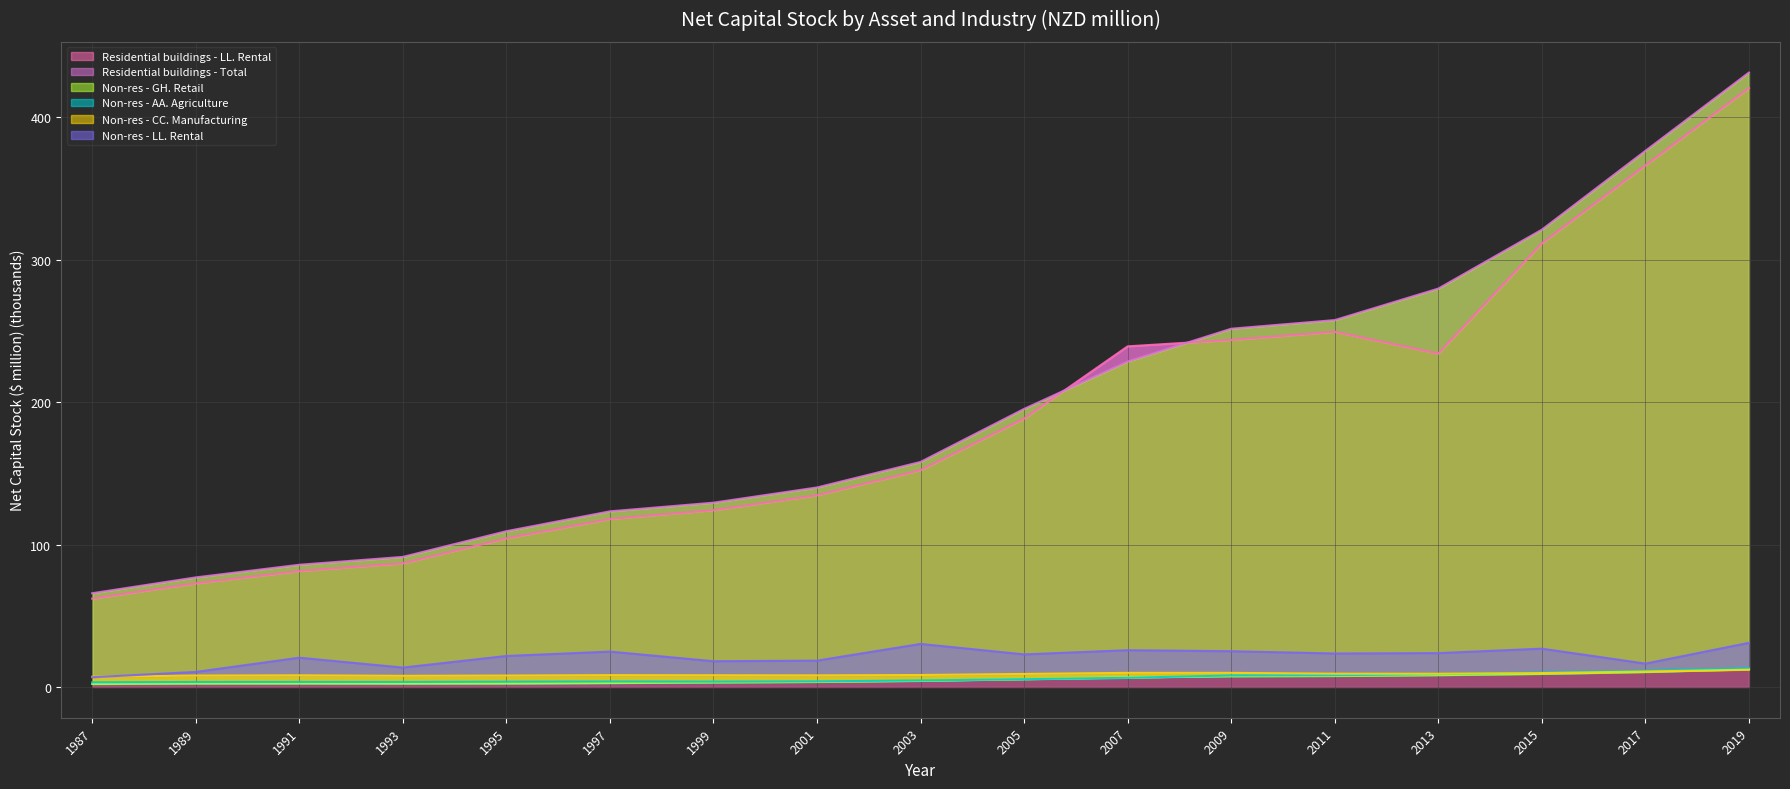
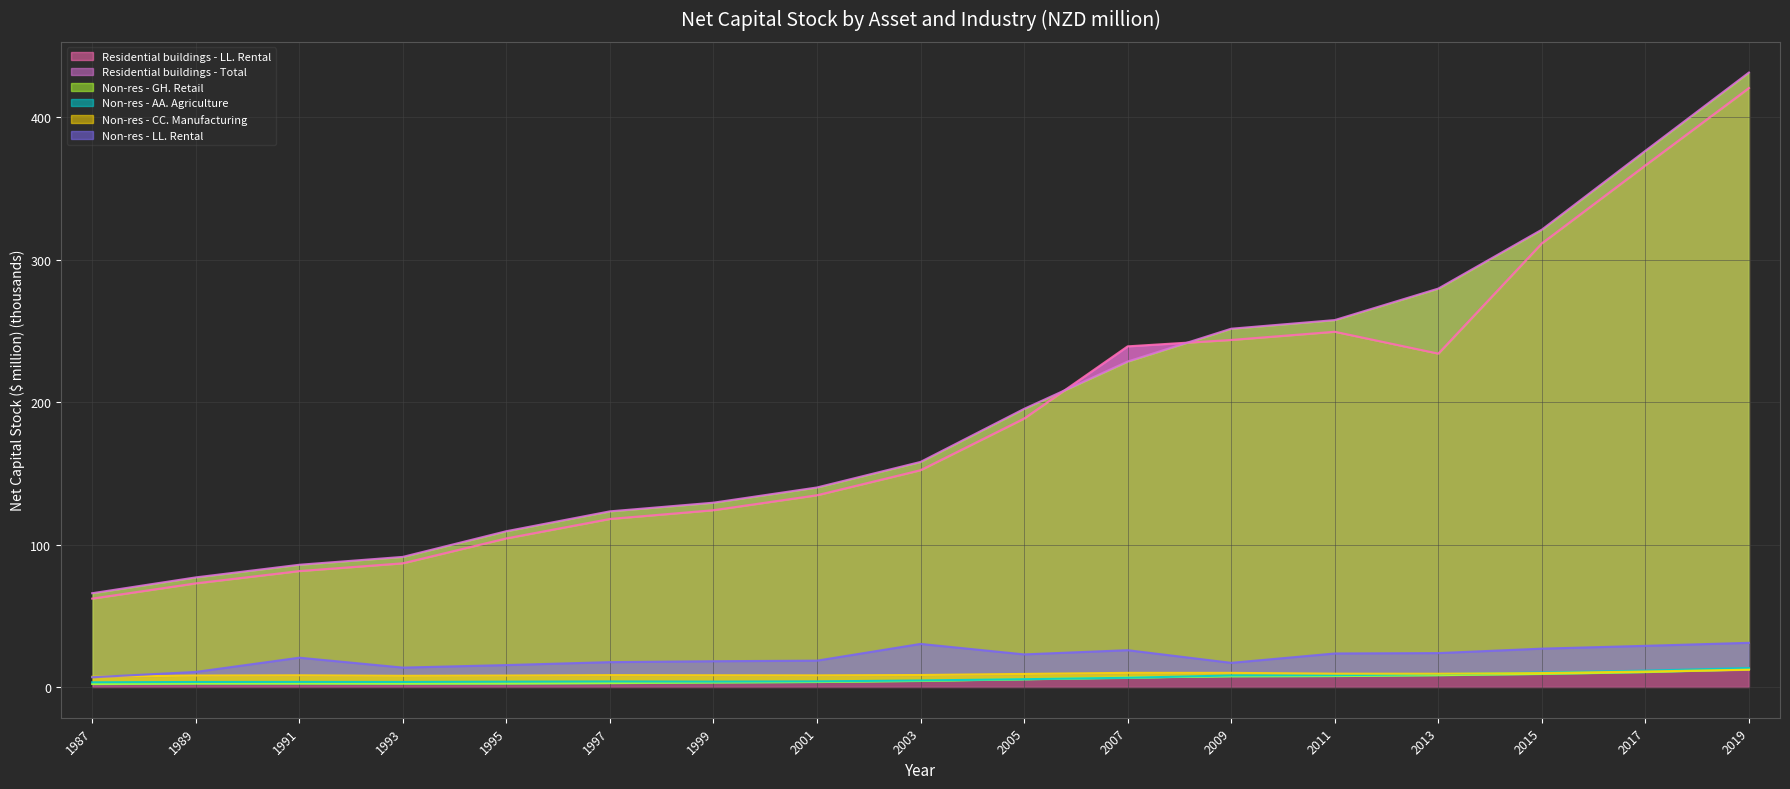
Non-res - LL. Rental, 1995: 22 -> 15
Non-res - LL. Rental, 1997: 25 -> 17
Non-res - LL. Rental, 2009: 25 -> 17
Non-res - LL. Rental, 2017: 16 -> 29
